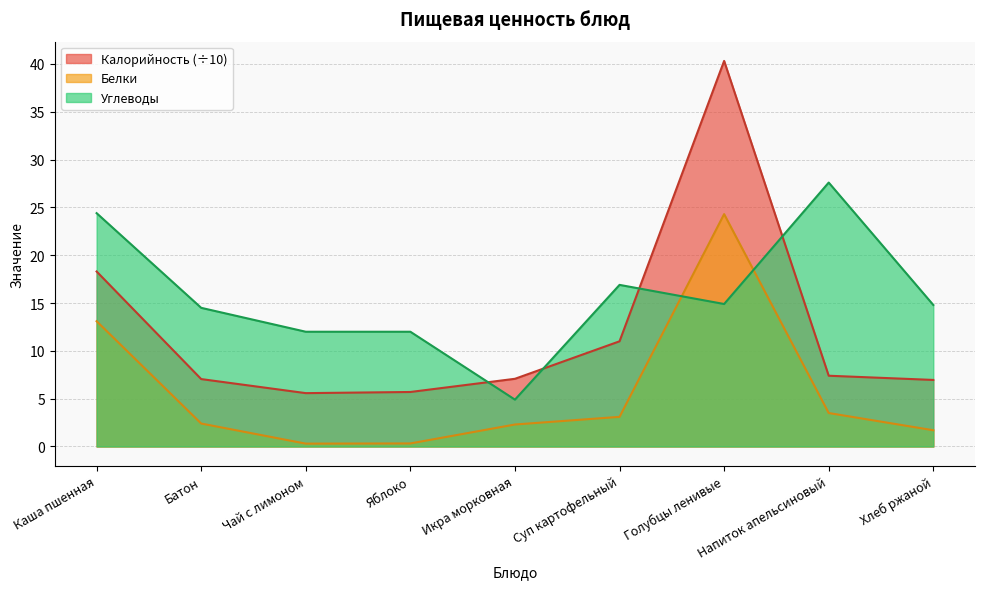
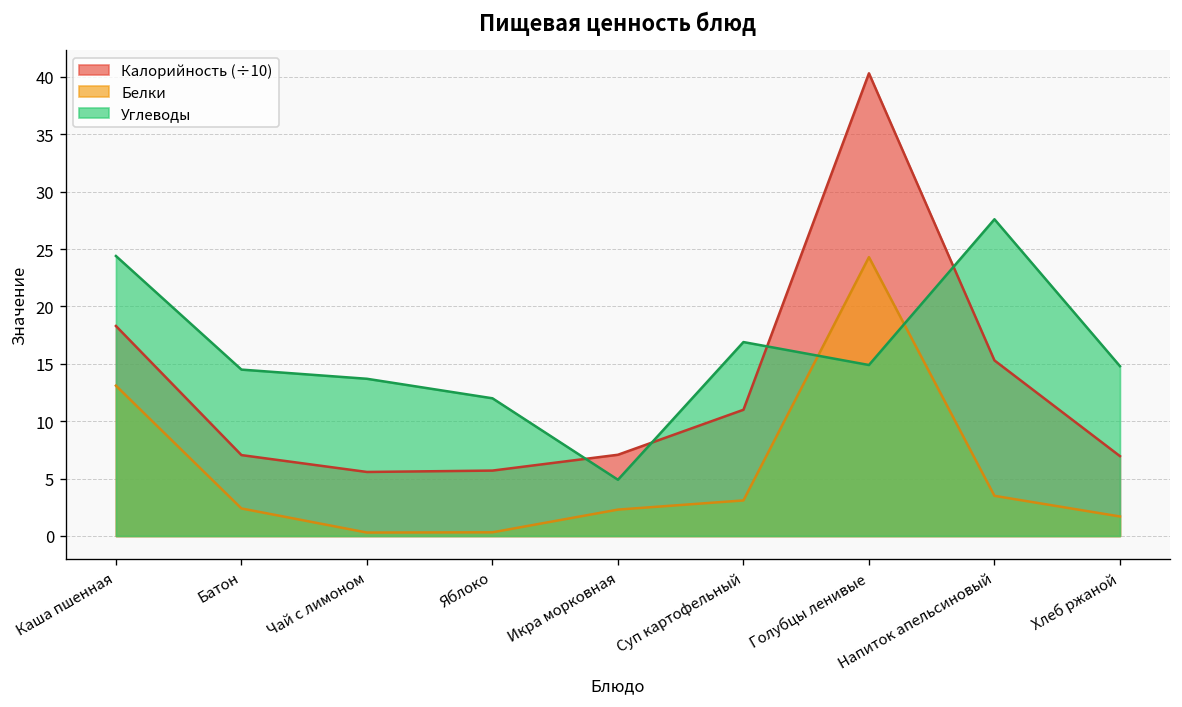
Углеводы, Чай с лимоном: 12 -> 14
Калорийность (÷10), Напиток апельсиновый: 7 -> 15
